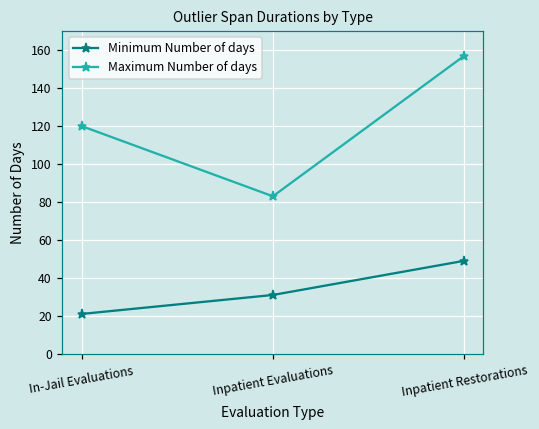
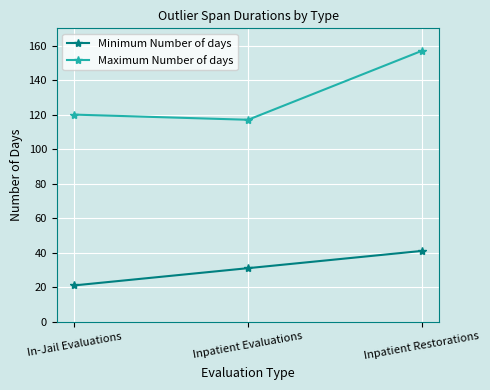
Maximum Number of days, Inpatient Evaluations: 83 -> 117
Minimum Number of days, Inpatient Restorations: 49 -> 41
